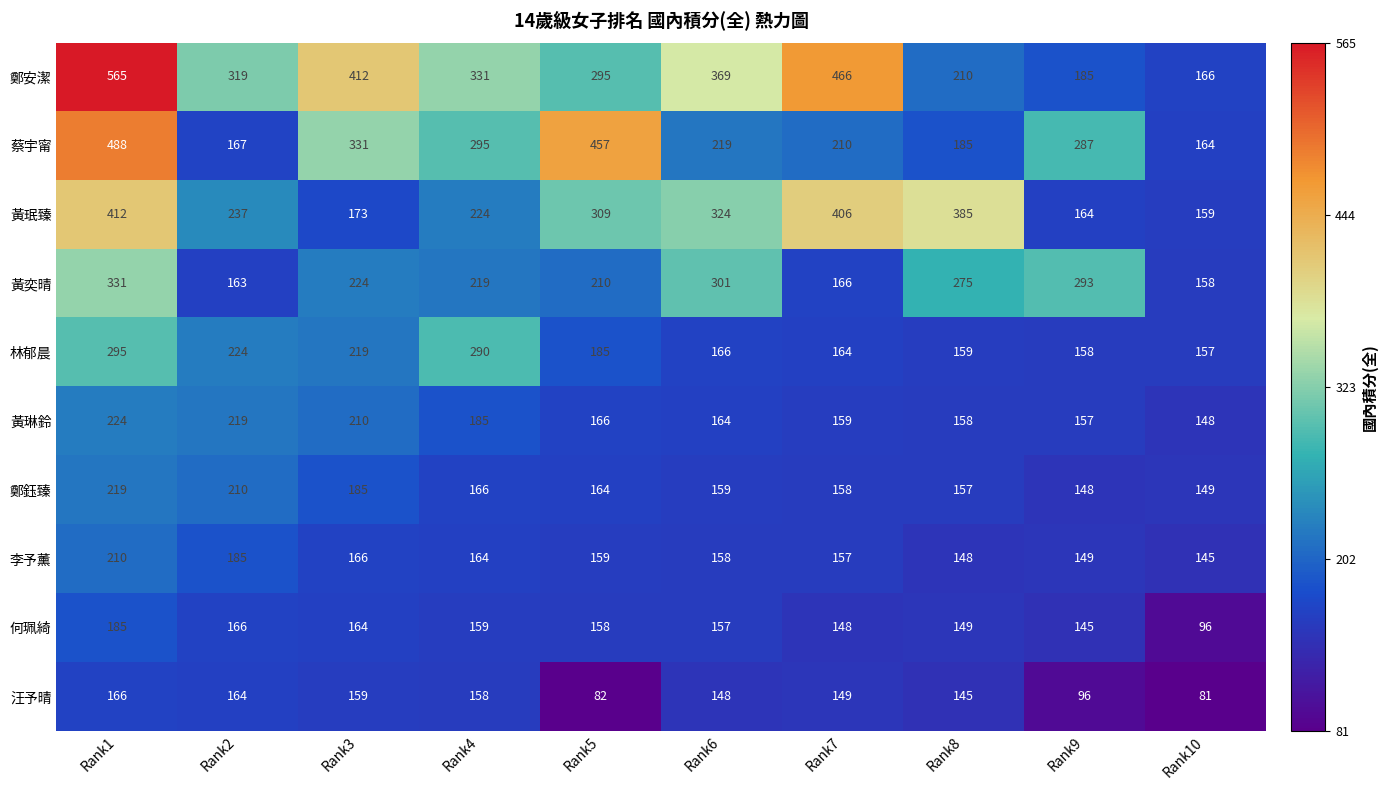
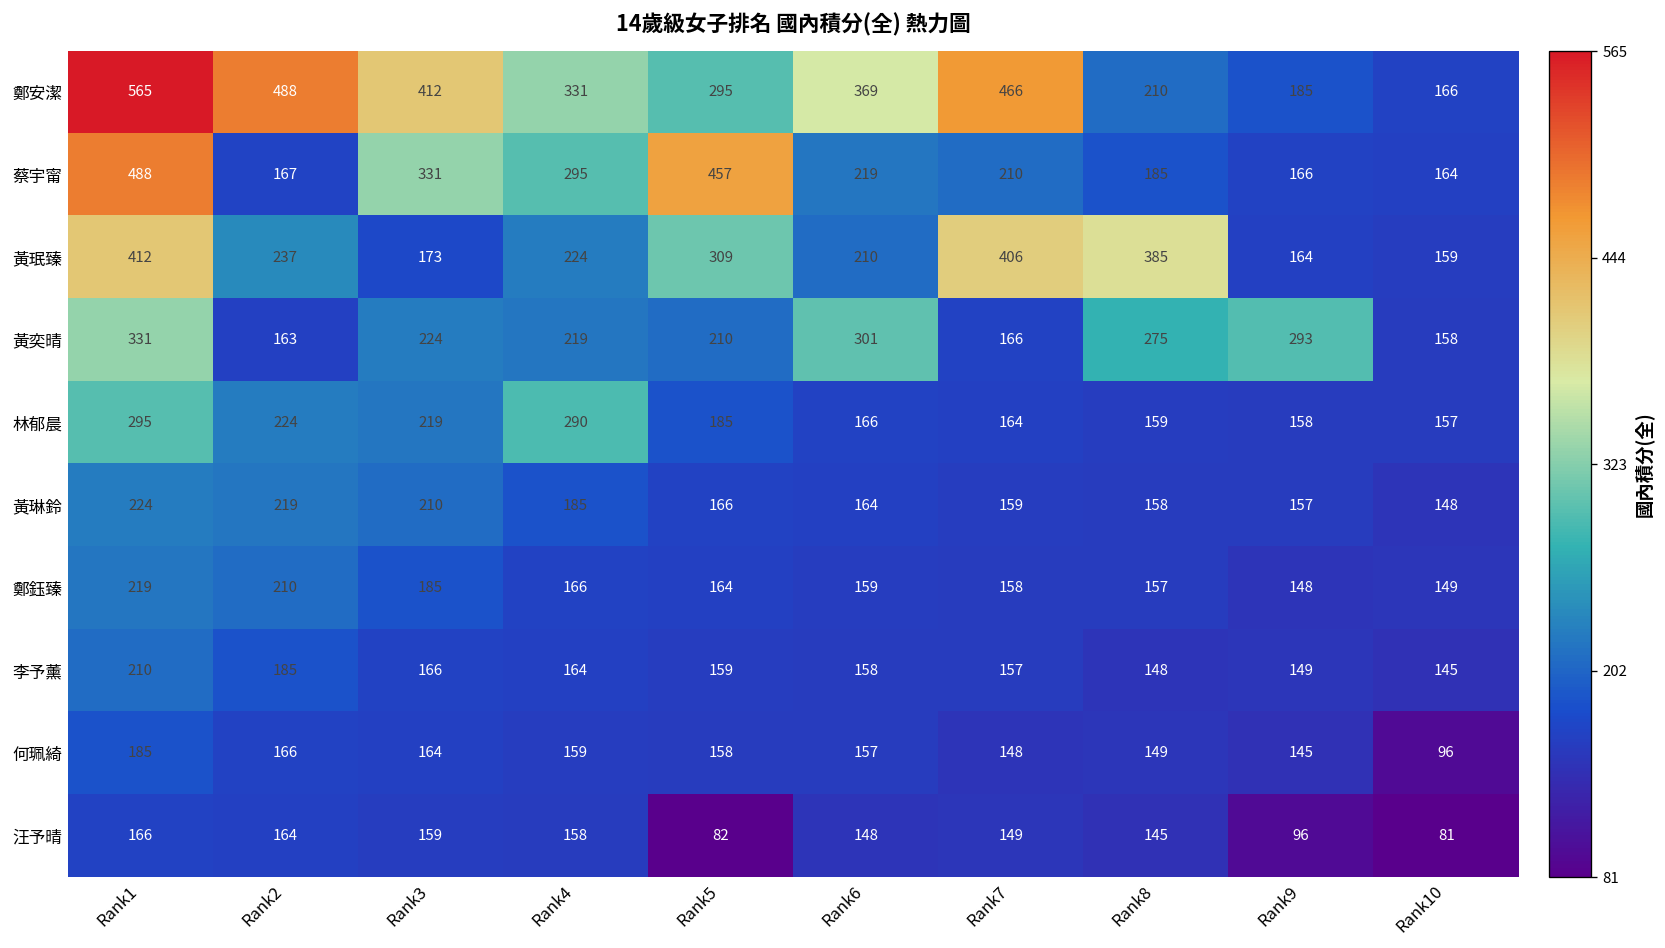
鄭安潔, Rank2: 319 -> 488
蔡宇甯, Rank9: 287 -> 166
黃珉臻, Rank6: 324 -> 210
